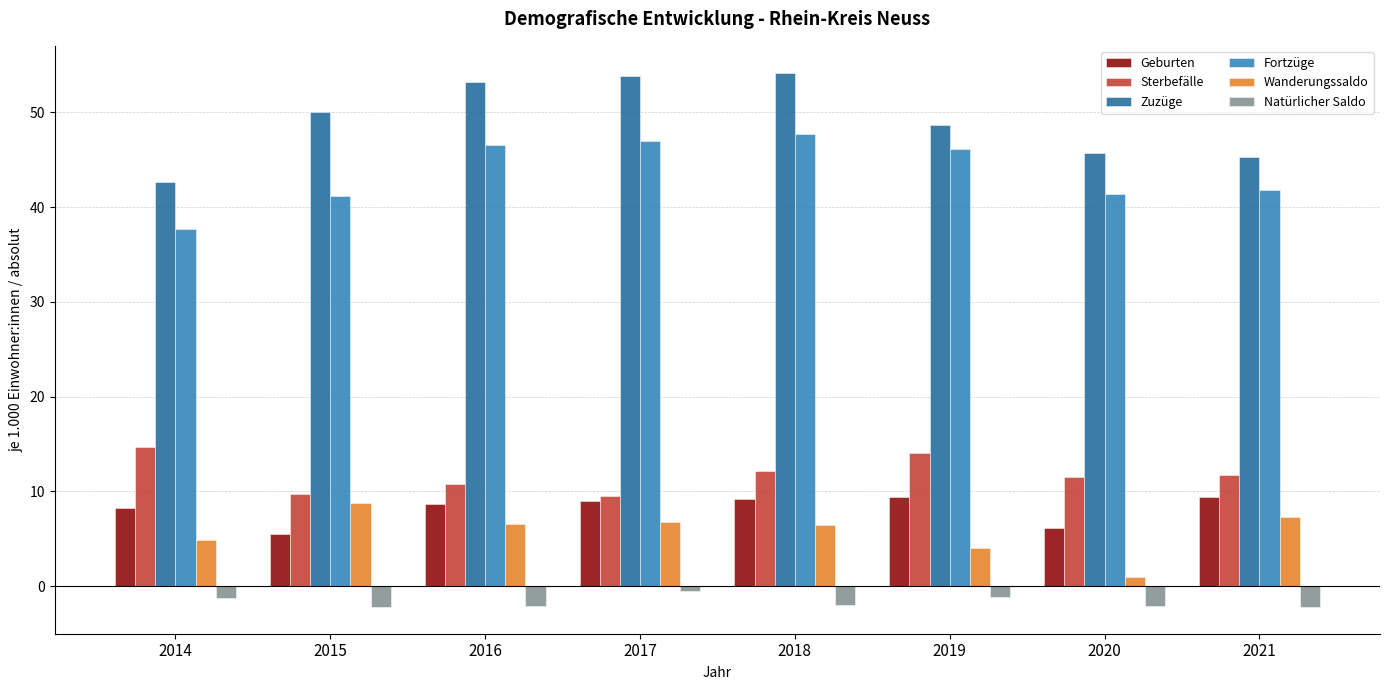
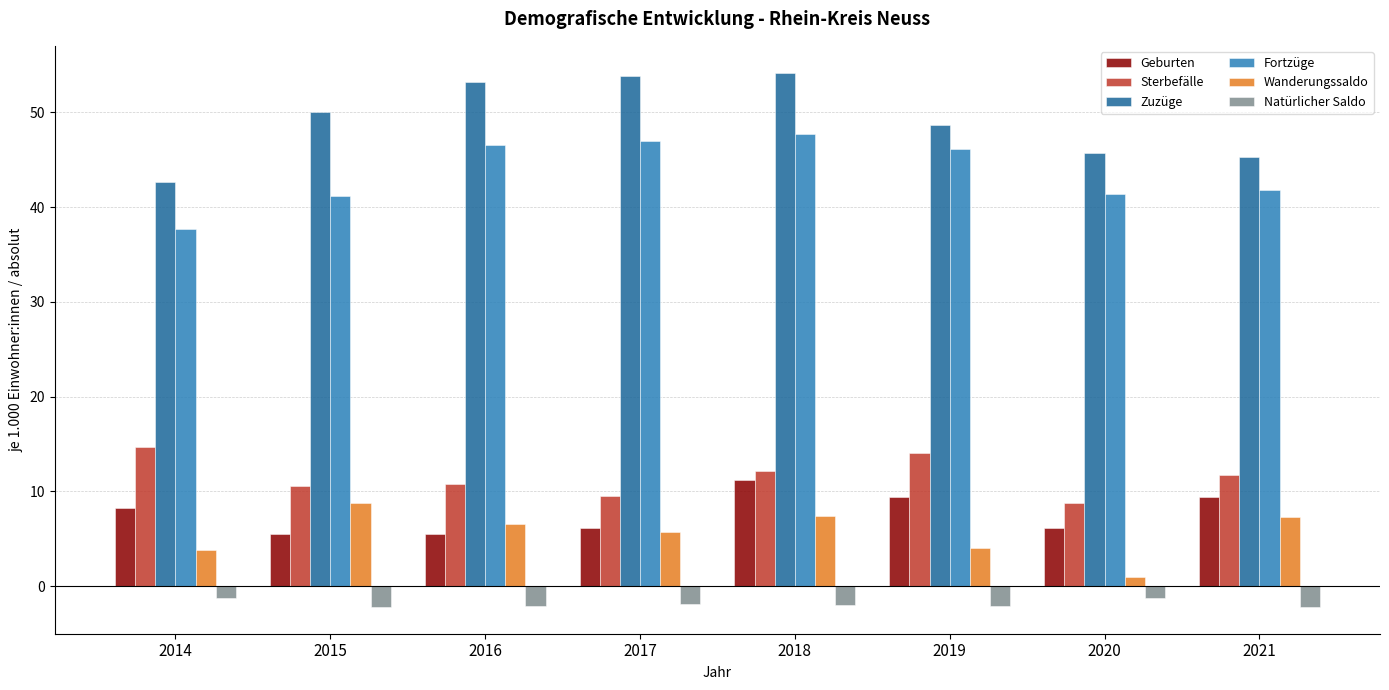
Wanderungssaldo, 2014: 5 -> 4
Sterbefälle, 2015: 10 -> 11
Geburten, 2016: 9 -> 6
Geburten, 2017: 9 -> 6
Wanderungssaldo, 2017: 7 -> 6
Natürlicher Saldo, 2017: -1 -> -2
Geburten, 2018: 9 -> 11
Wanderungssaldo, 2018: 6.5 -> 7.4
Natürlicher Saldo, 2019: -1 -> -2
Sterbefälle, 2020: 12 -> 9
Natürlicher Saldo, 2020: -2 -> -1
